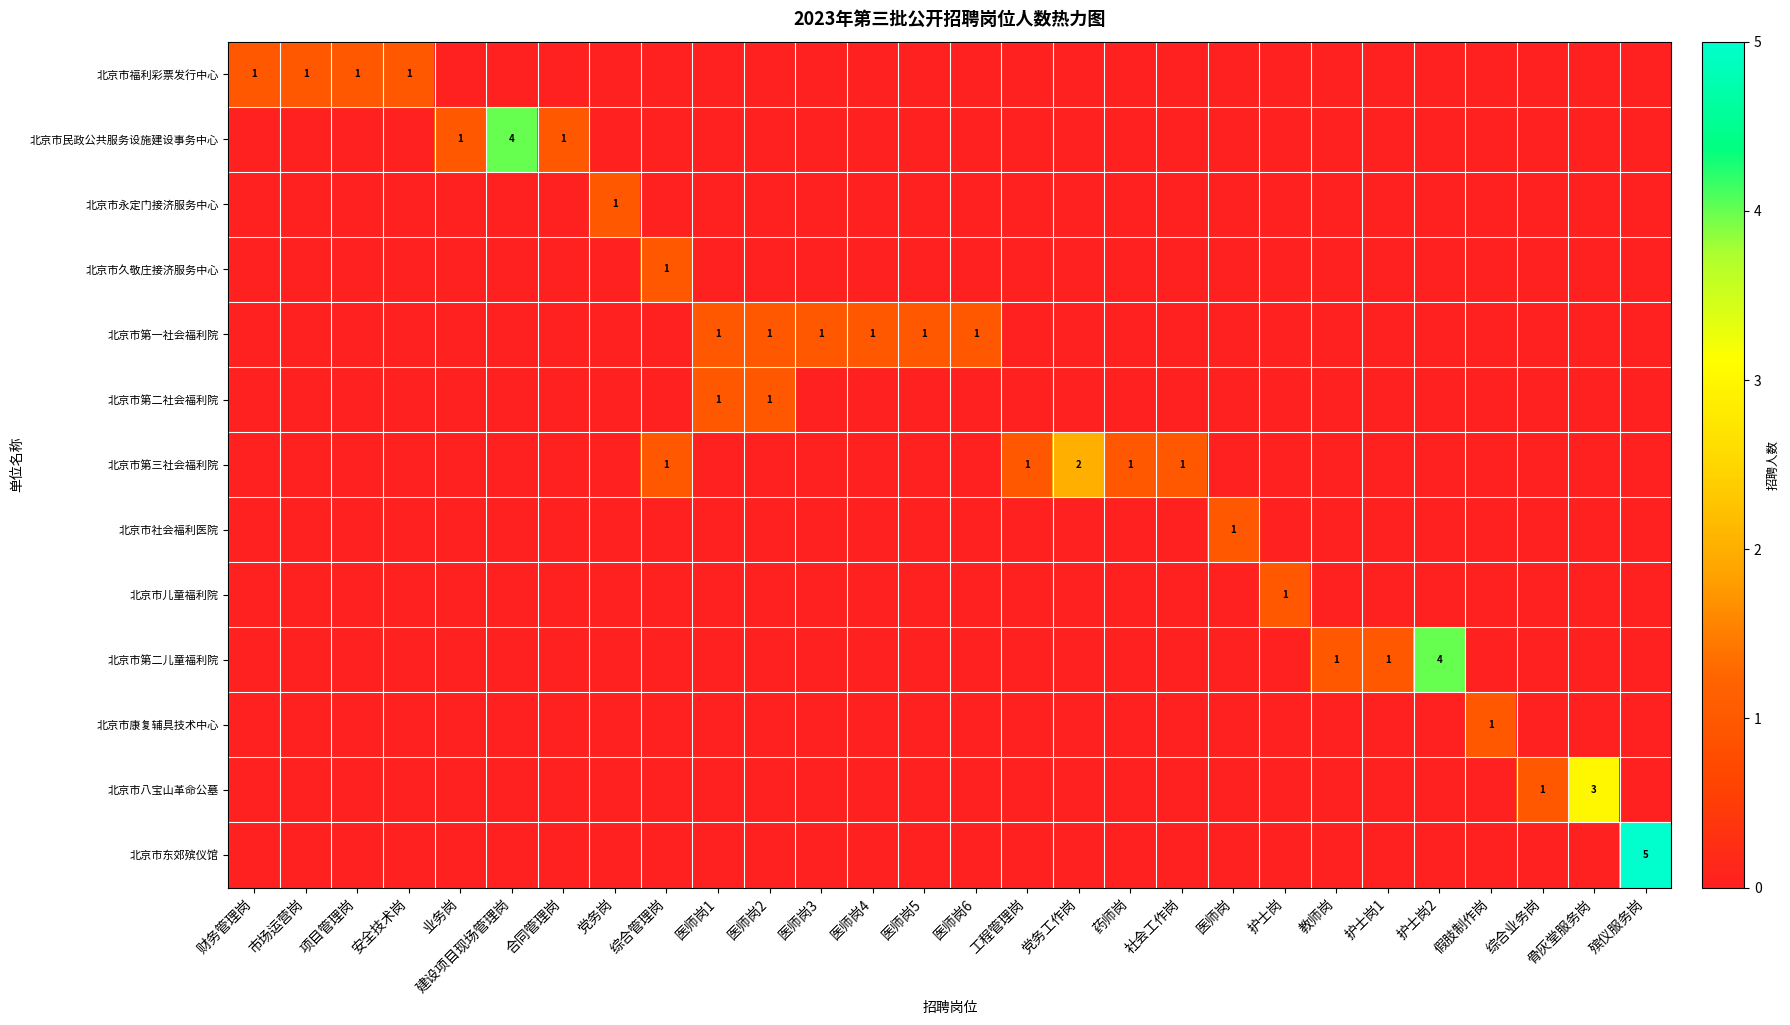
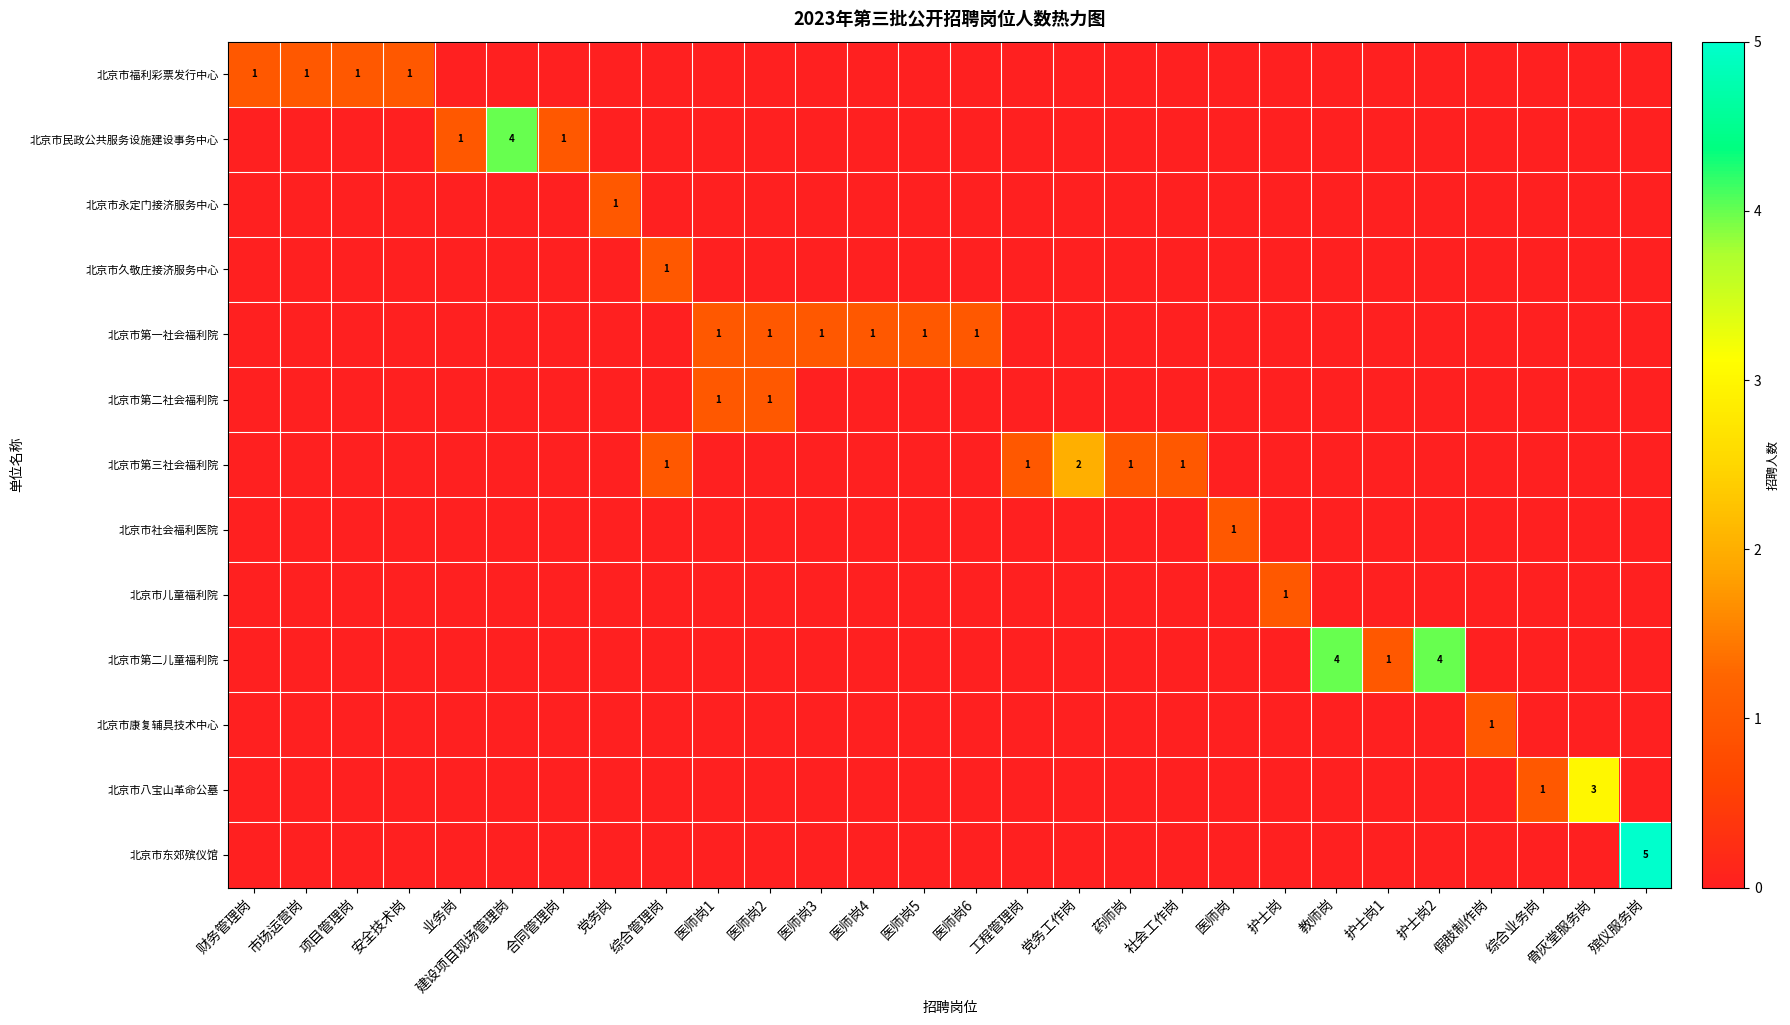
北京市第二儿童福利院, 教师岗: 1 -> 4
